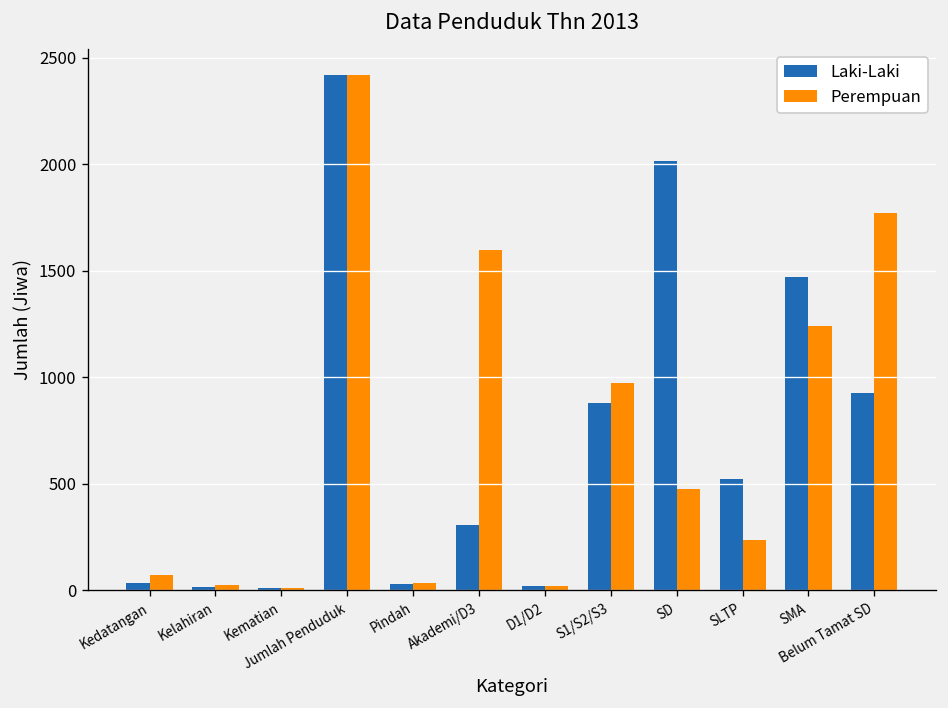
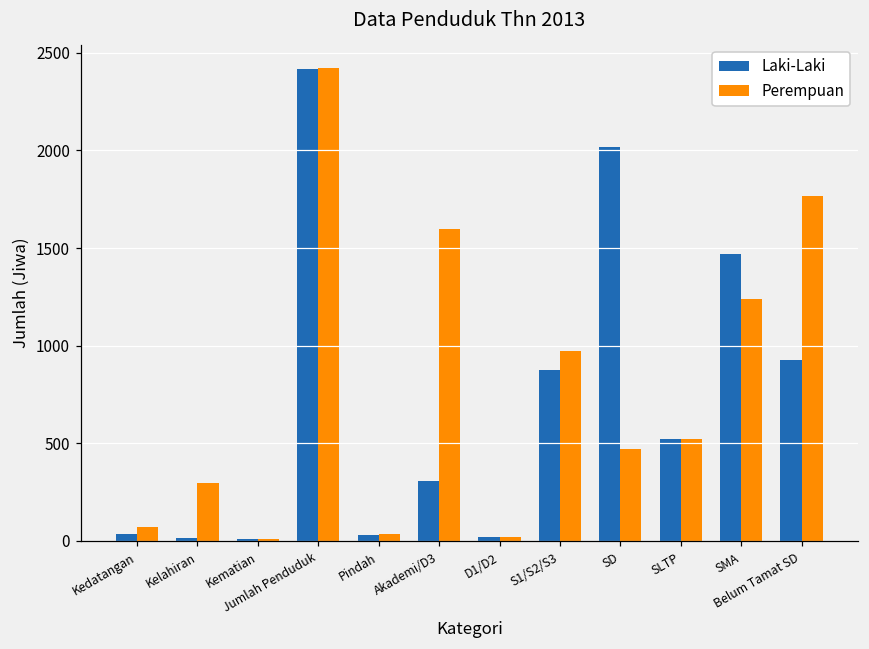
Perempuan, Kelahiran: 20 -> 300
Perempuan, SLTP: 240 -> 520
